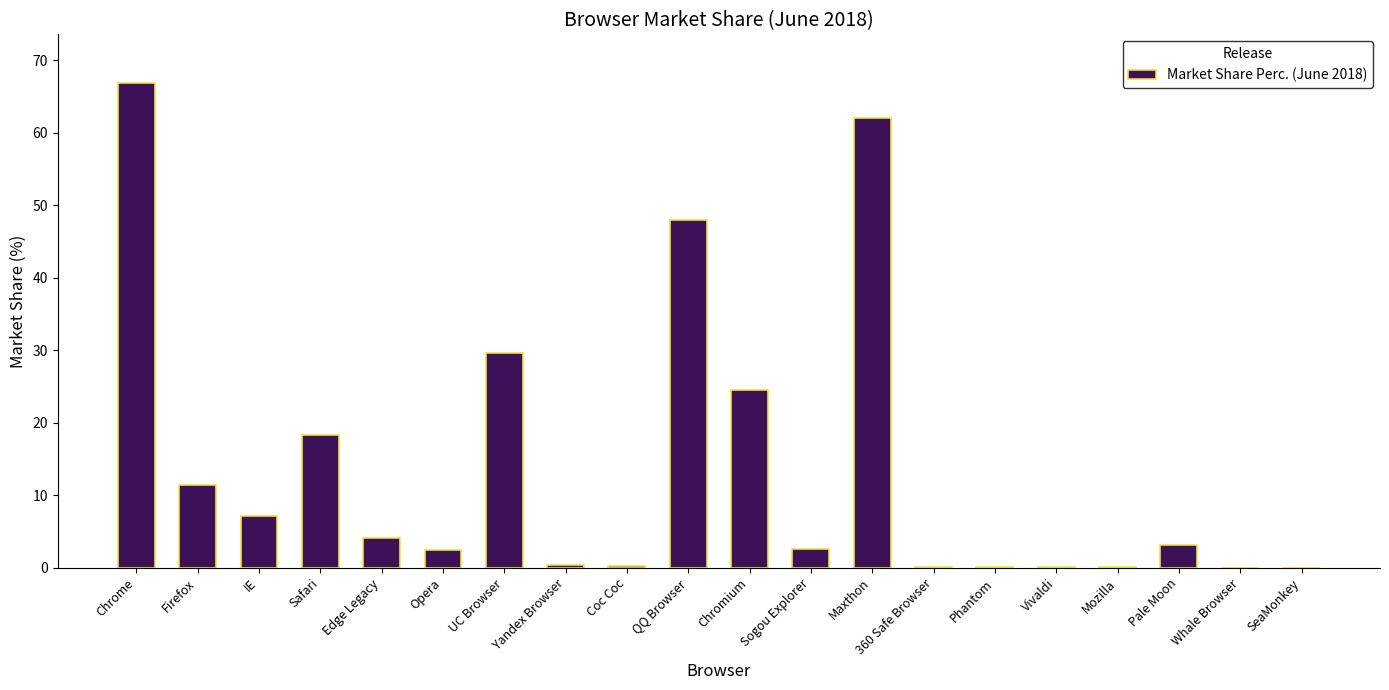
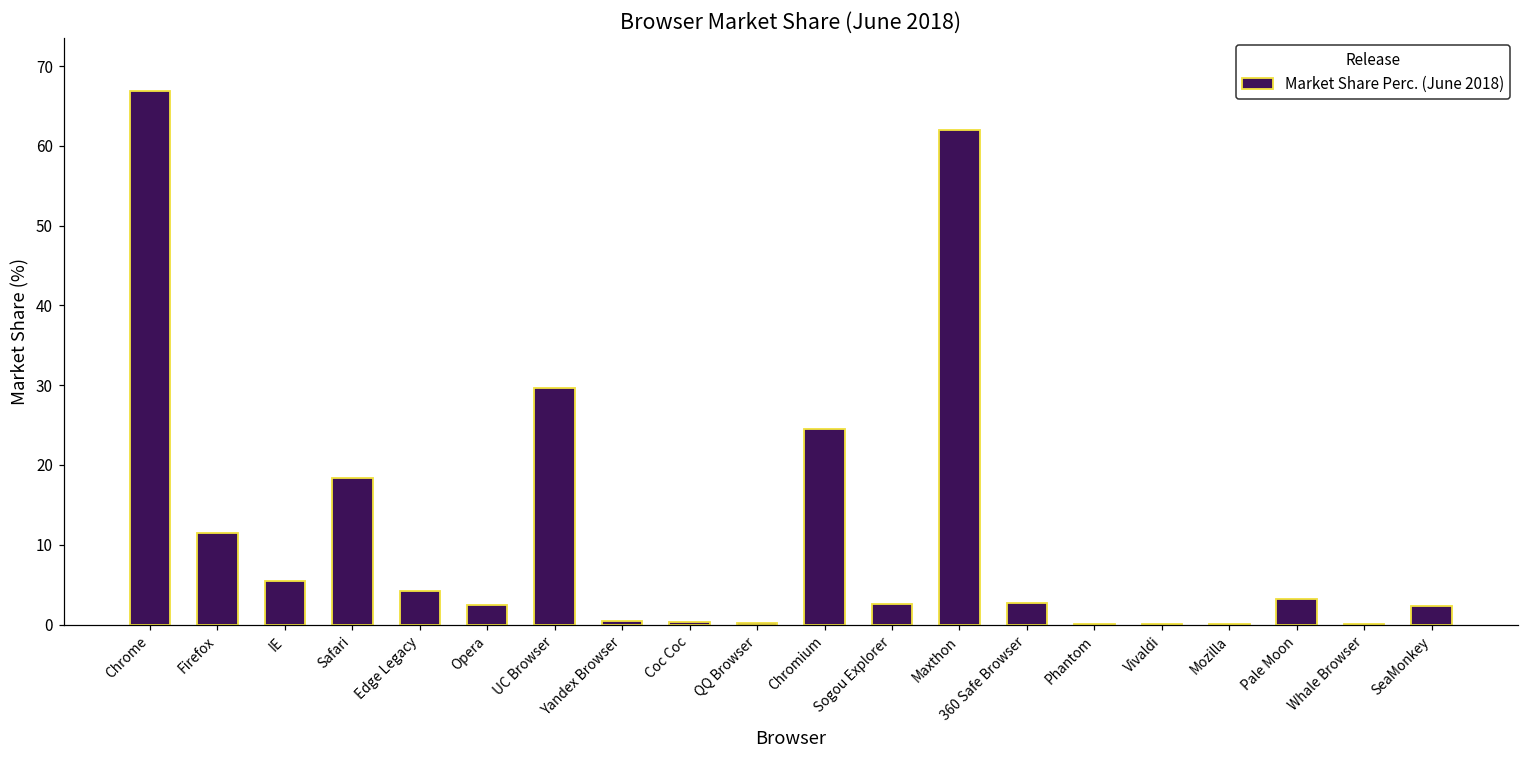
IE: 7 -> 5
QQ Browser: 48 -> 0
360 Safe Browser: 0 -> 3
SeaMonkey: 0 -> 2
